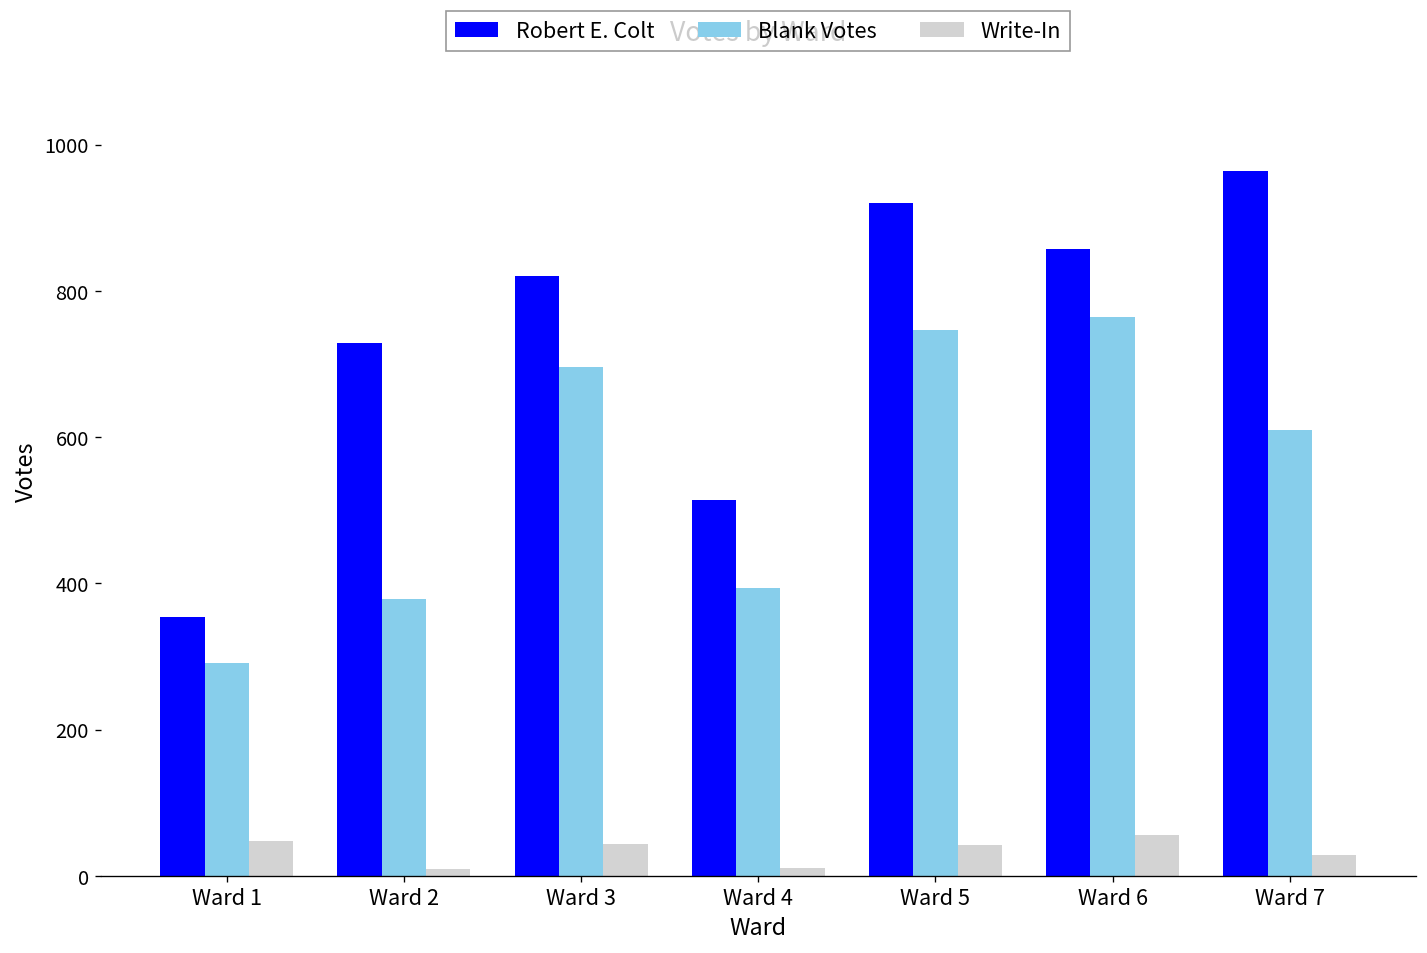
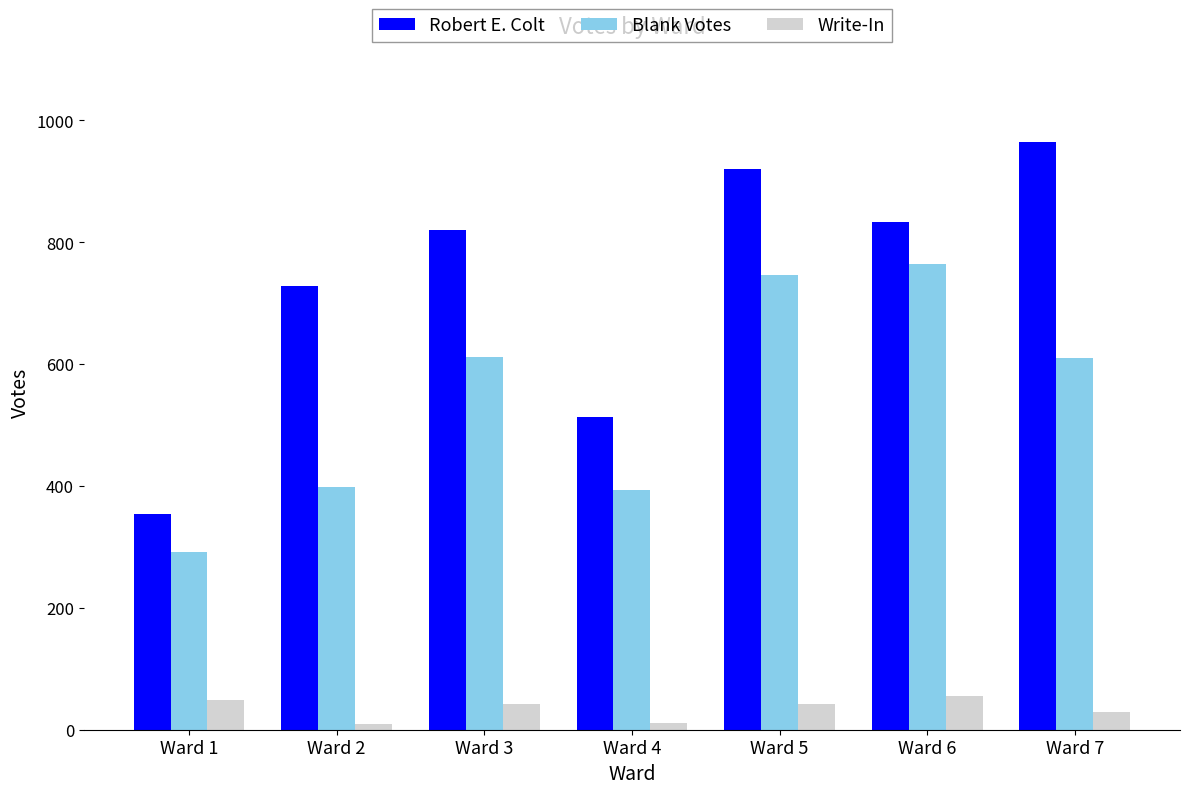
Blank Votes, Ward 2: 380 -> 400
Blank Votes, Ward 3: 700 -> 610
Robert E. Colt, Ward 6: 860 -> 830
